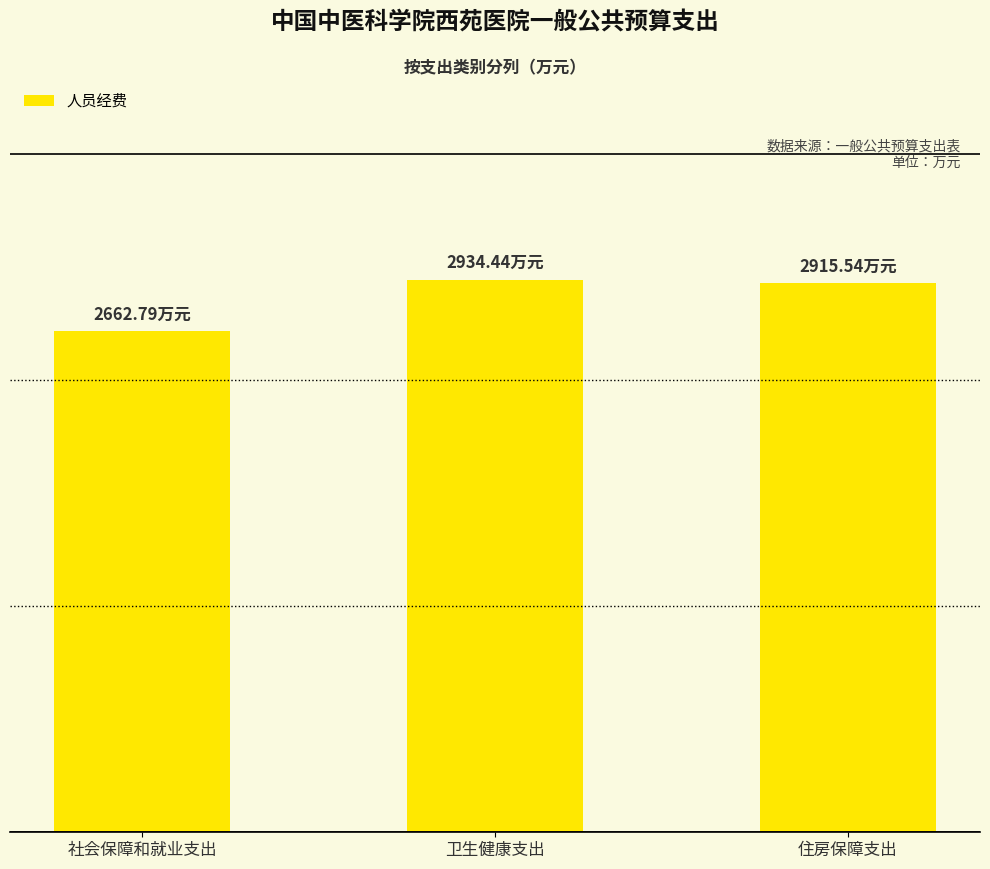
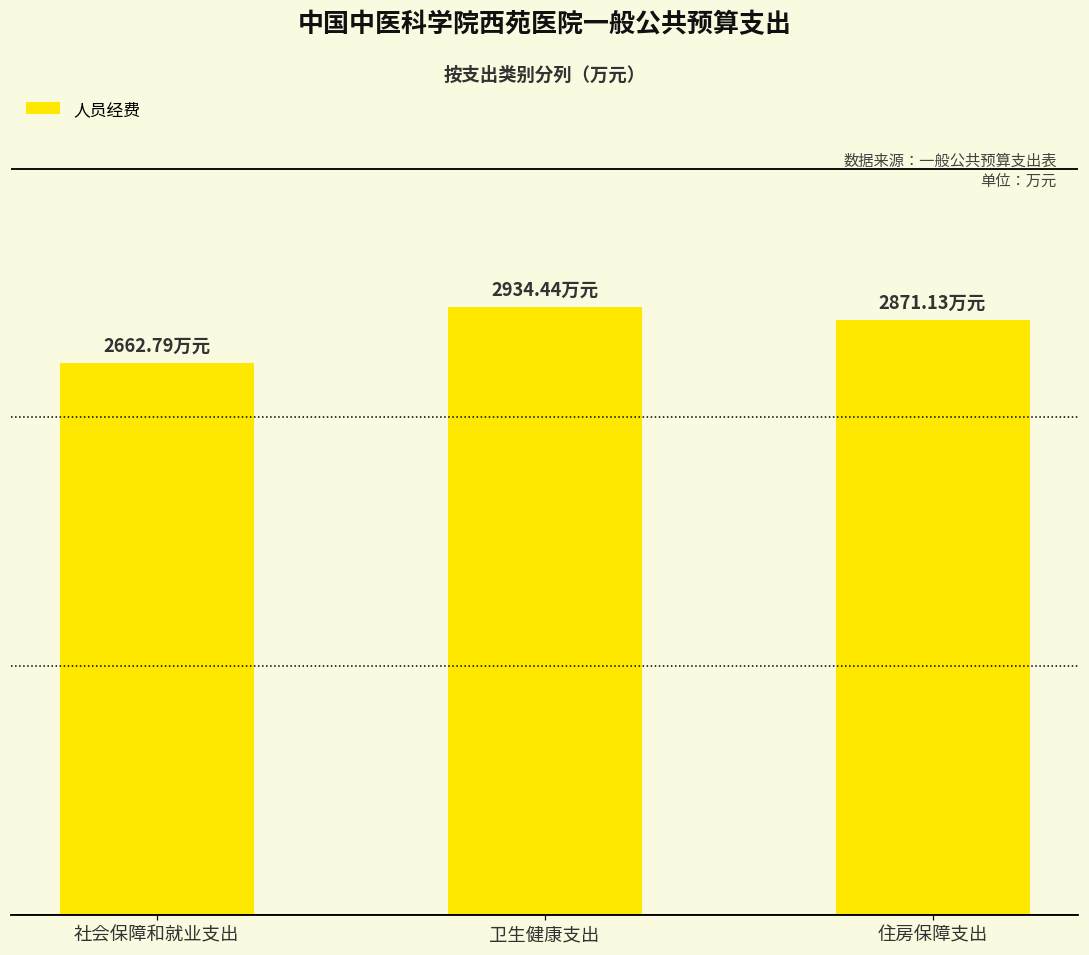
住房保障支出: 2915.54 -> 2871.13
